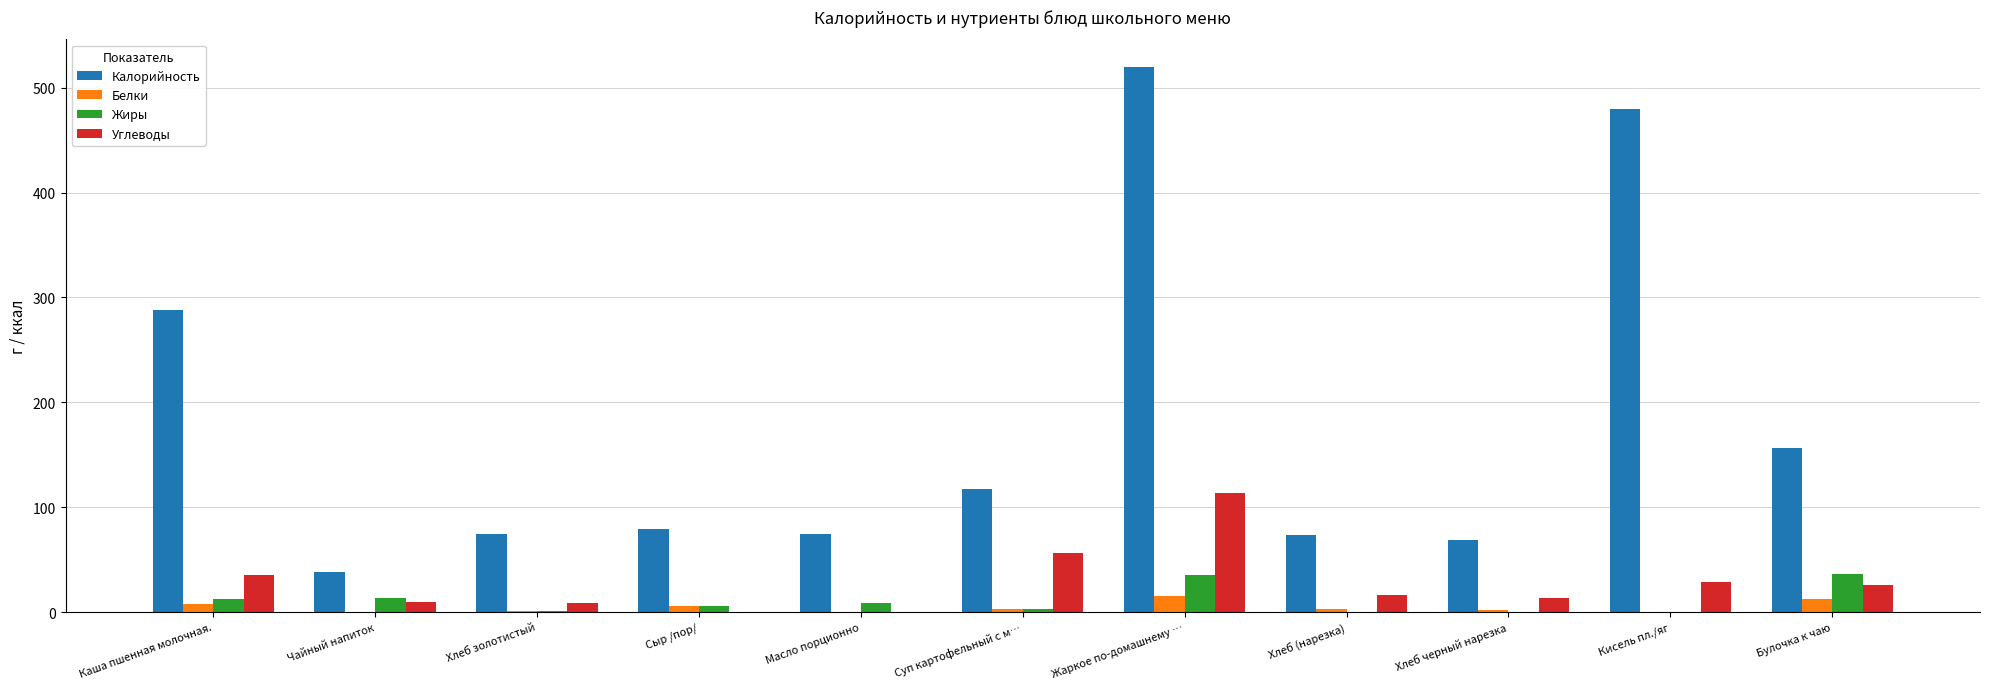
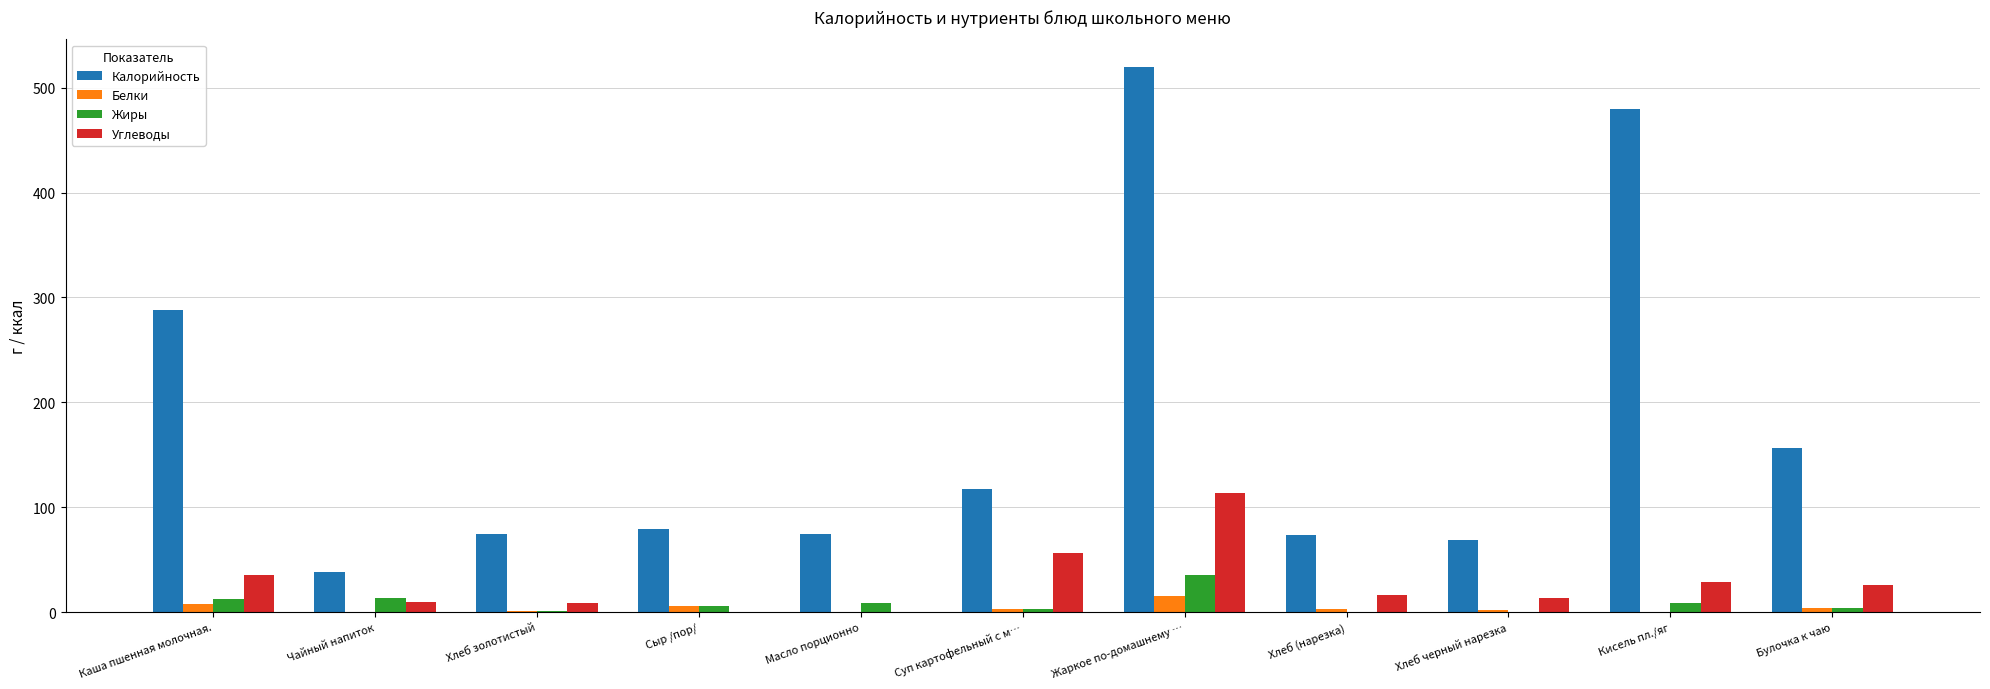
Жиры, Кисель пл./яг: 0 -> 9
Белки, Булочка к чаю: 13 -> 4
Жиры, Булочка к чаю: 36 -> 4
